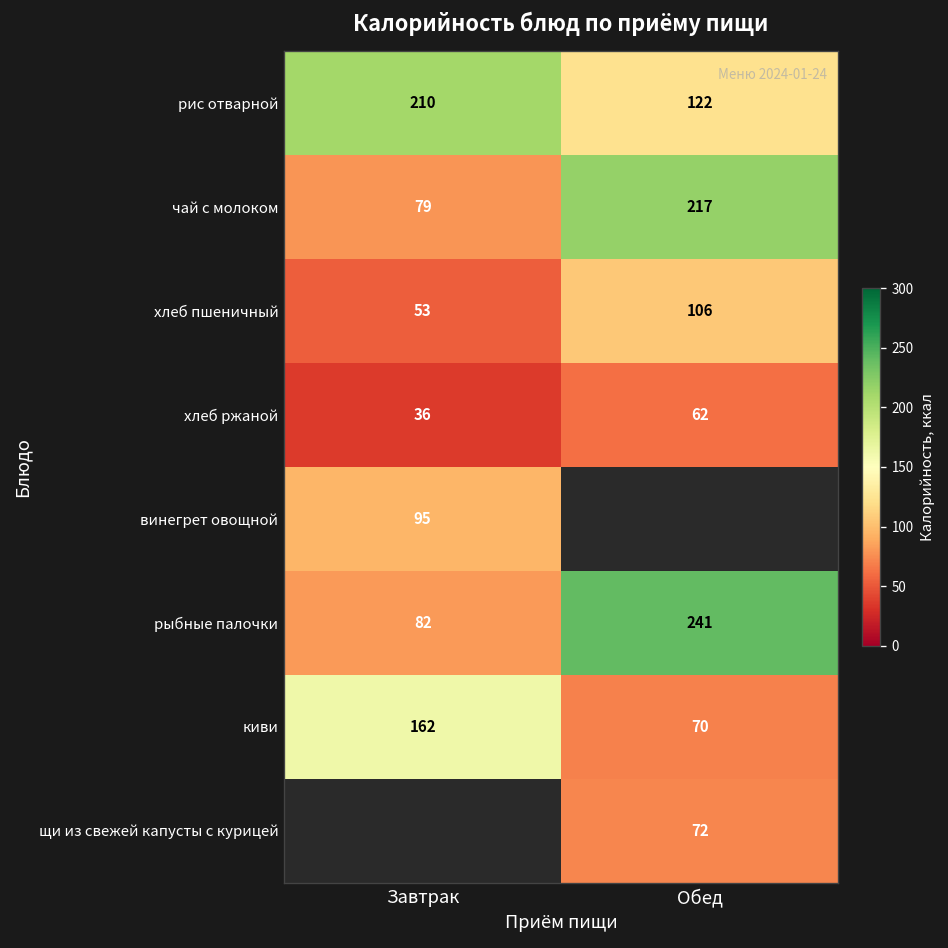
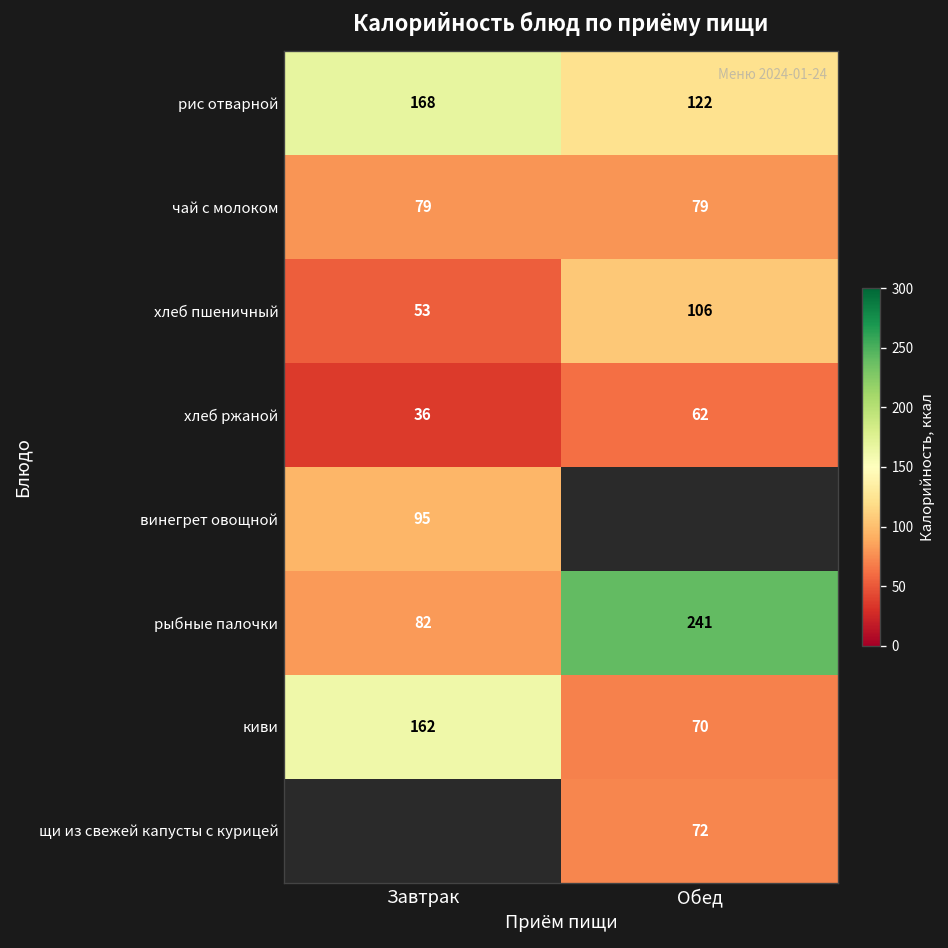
рис отварной, Завтрак: 210 -> 168
чай с молоком, Обед: 217 -> 79
